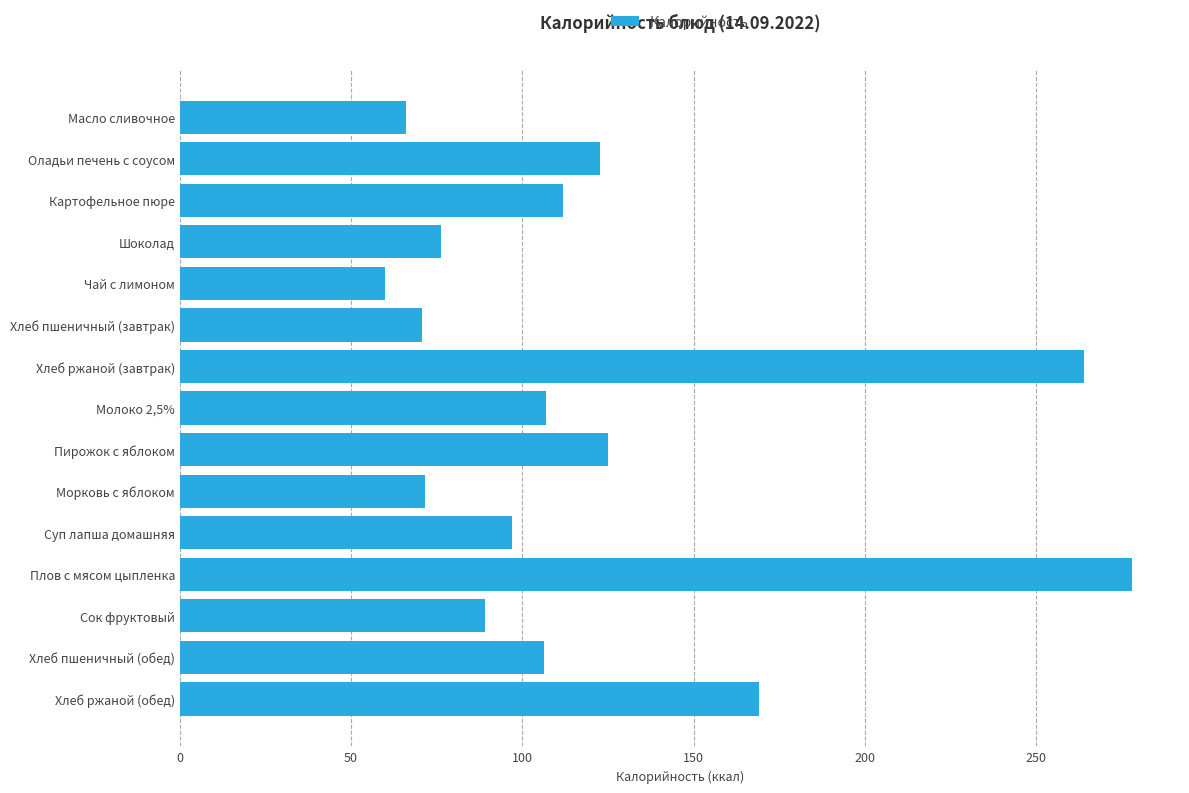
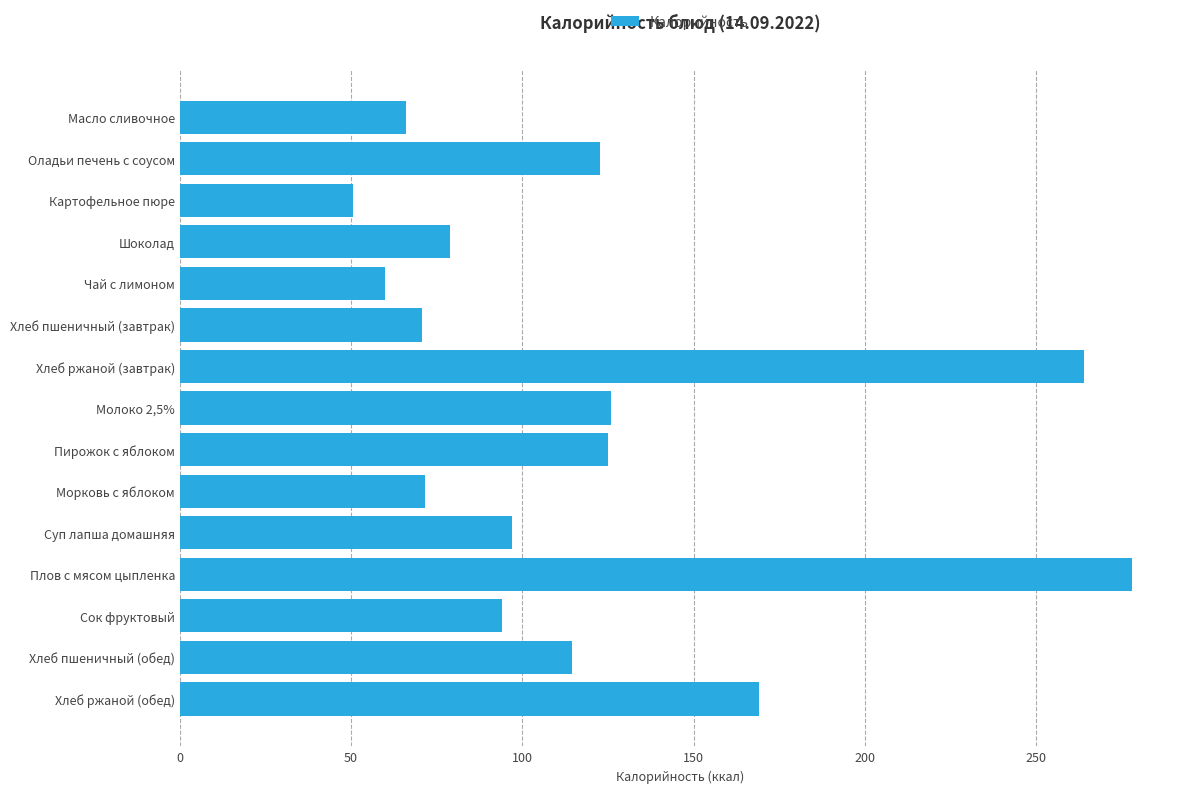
Картофельное пюре: 112 -> 51
Шоколад: 76 -> 79
Молоко 2,5%: 107 -> 126
Сок фруктовый: 89 -> 94
Хлеб пшеничный (обед): 106 -> 114
